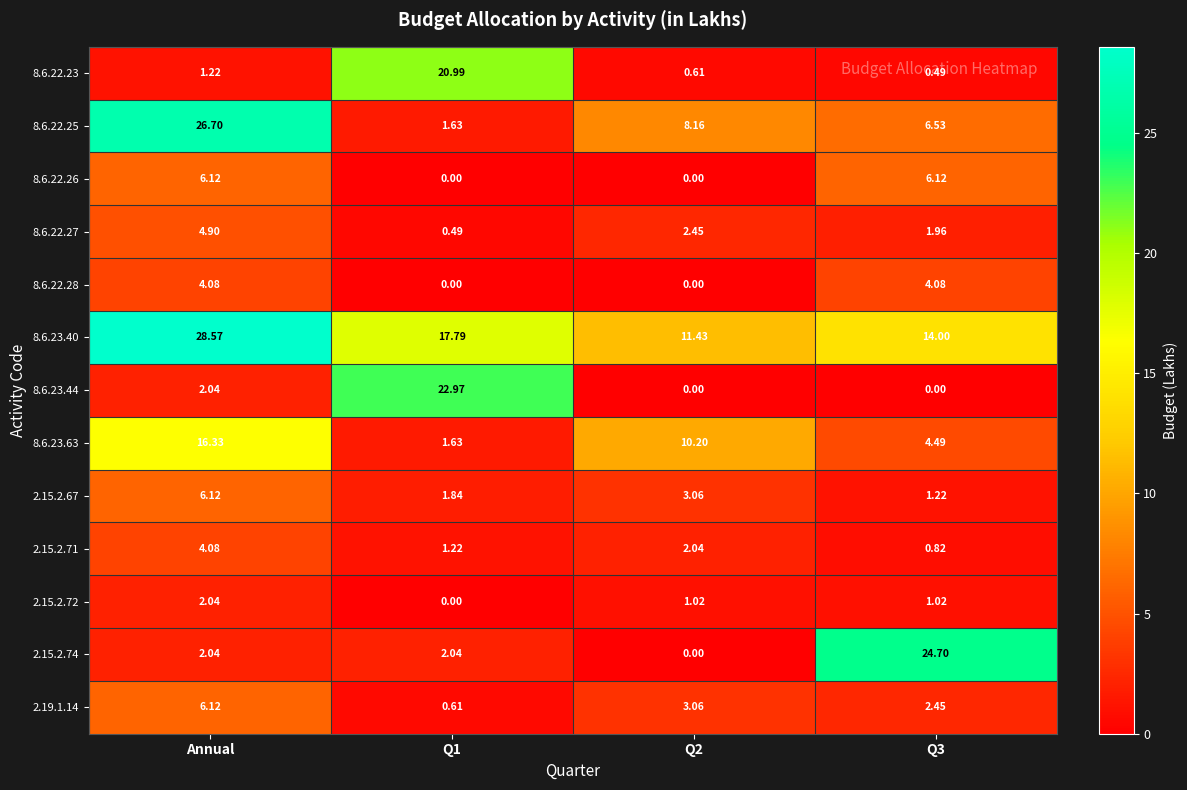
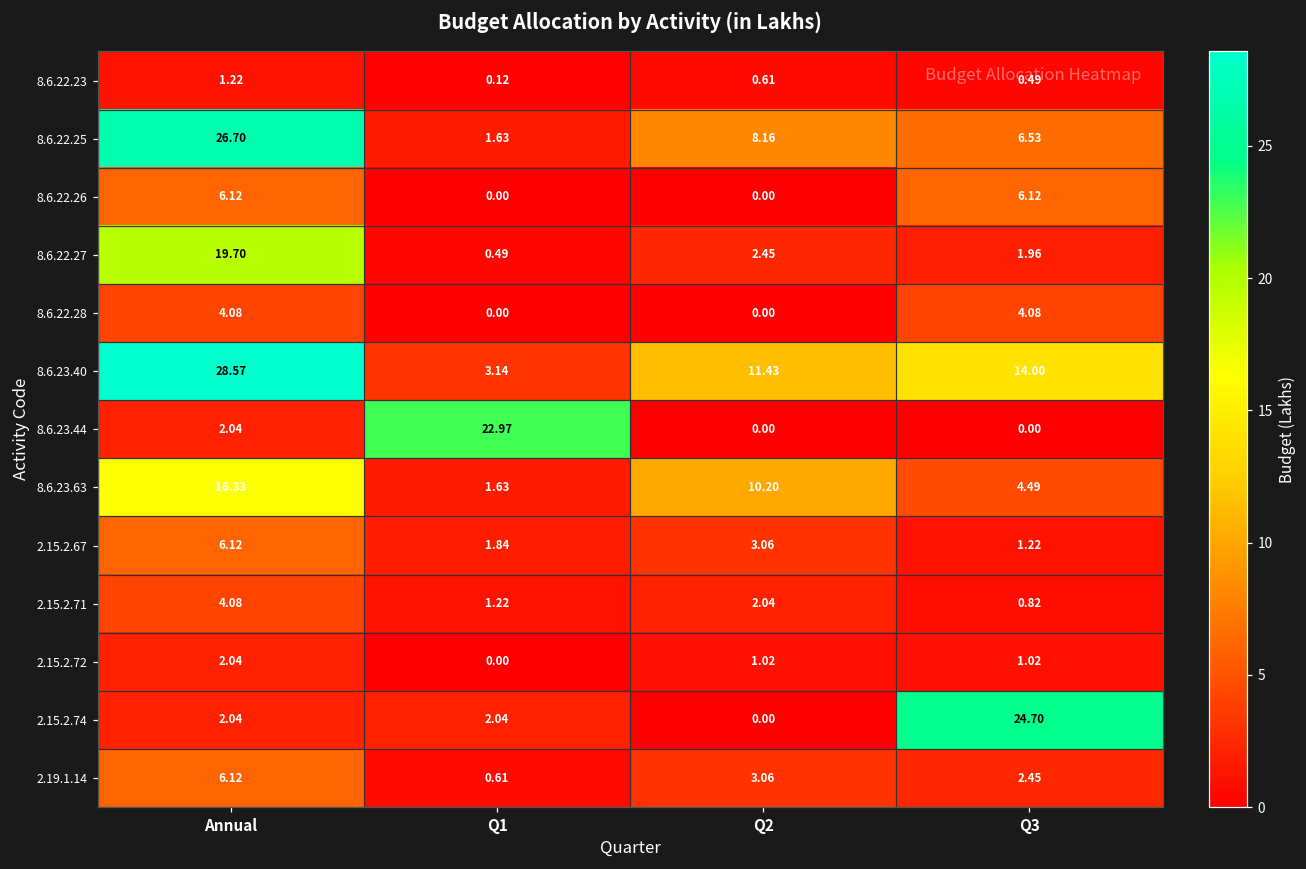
8.6.22.23, Q1: 20.99 -> 0.12
8.6.22.27, Annual: 4.90 -> 19.70
8.6.23.40, Q1: 17.79 -> 3.14
